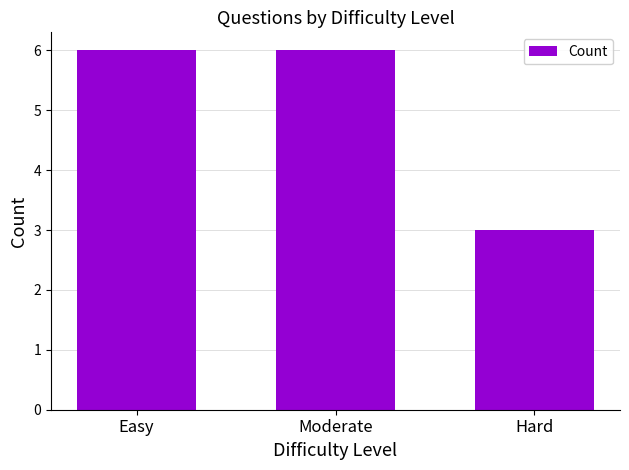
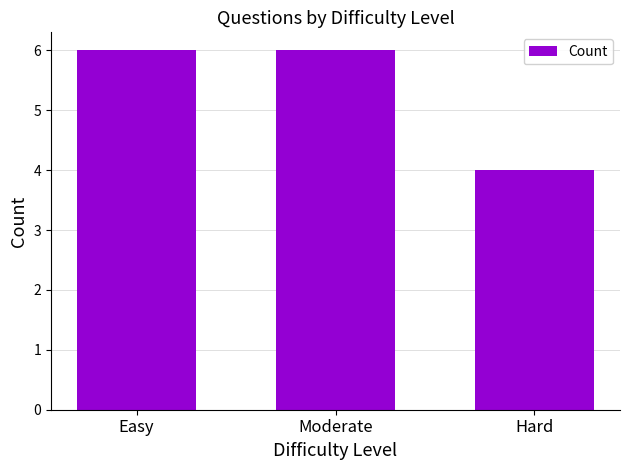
Hard: 3 -> 4
